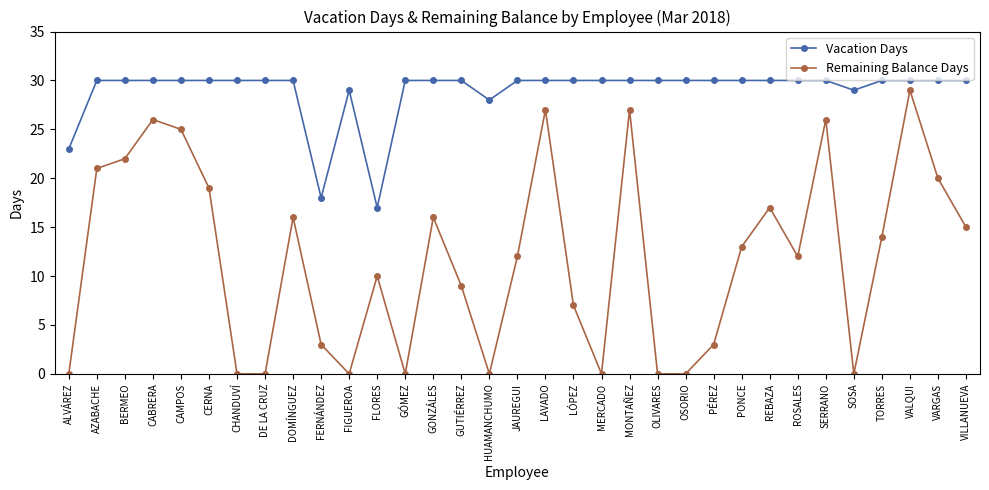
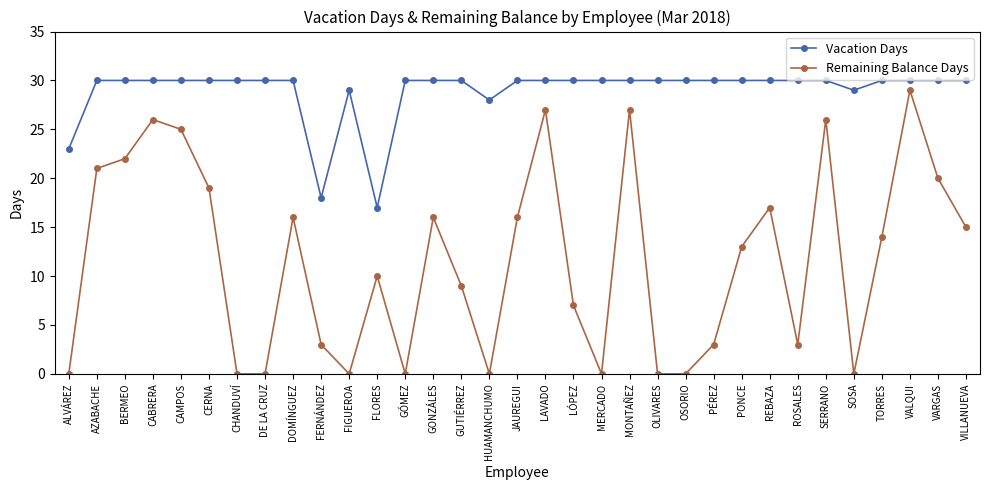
Remaining Balance Days, JAUREGUI: 12 -> 16
Remaining Balance Days, ROSALES: 12 -> 3
